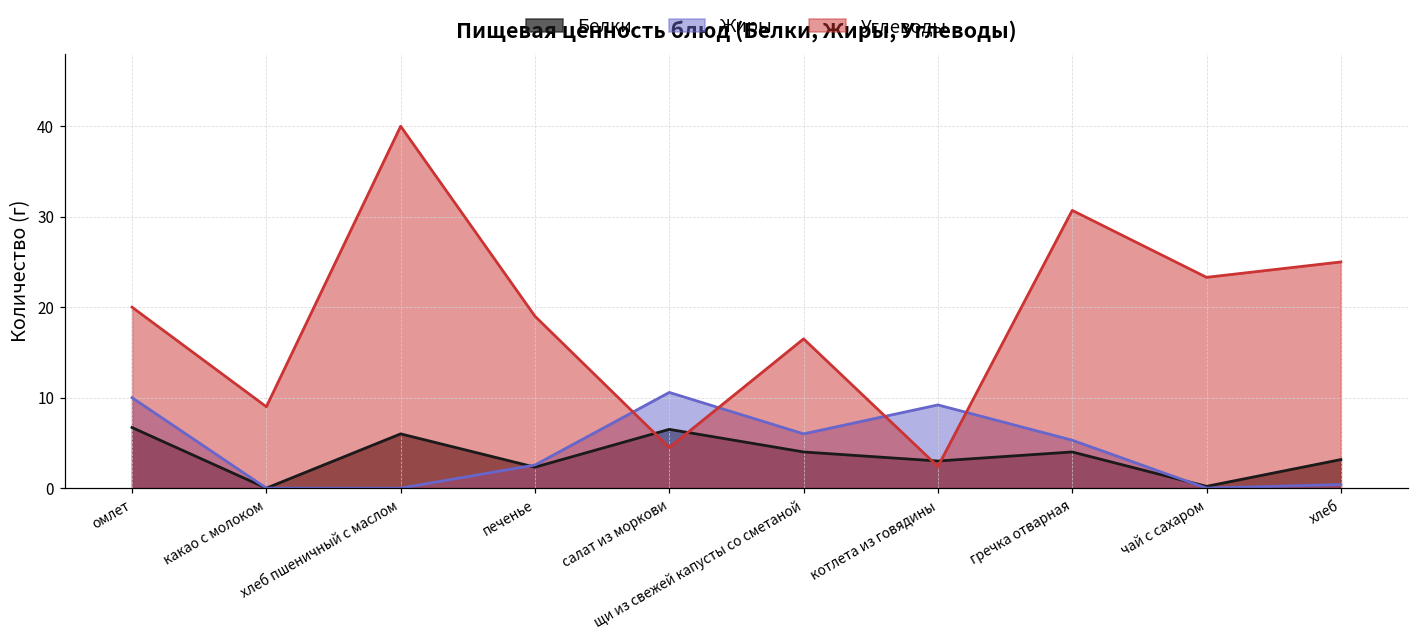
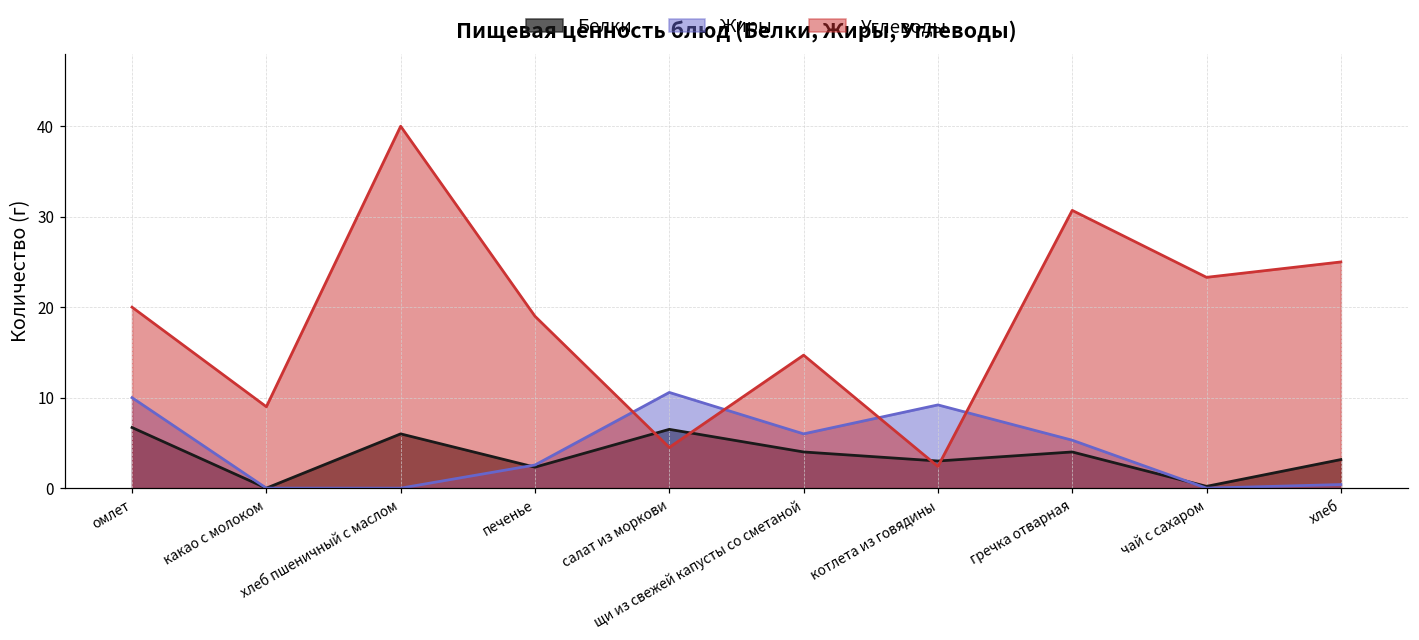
Углеводы, щи из свежей капусты со сметаной: 17 -> 15
